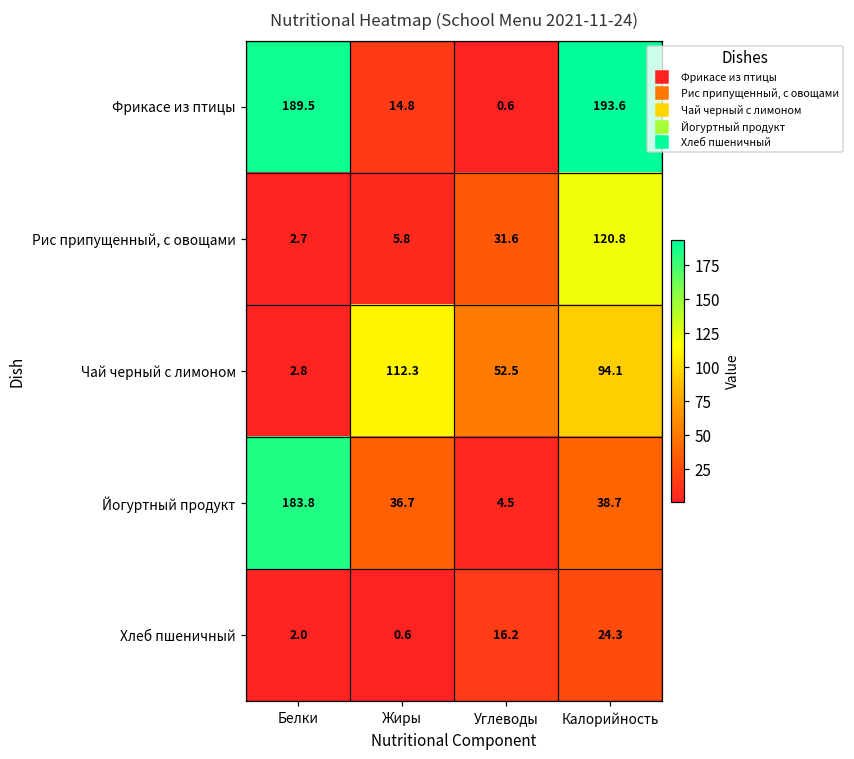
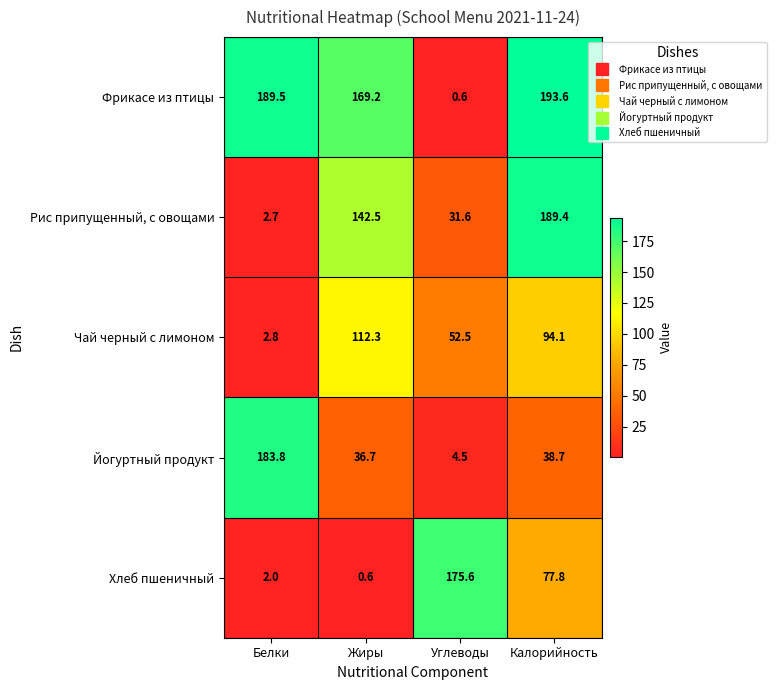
Фрикасе из птицы, Жиры: 14.8 -> 169.2
Рис припущенный, с овощами, Жиры: 5.8 -> 142.5
Рис припущенный, с овощами, Калорийность: 120.8 -> 189.4
Хлеб пшеничный, Углеводы: 16.2 -> 175.6
Хлеб пшеничный, Калорийность: 24.3 -> 77.8
